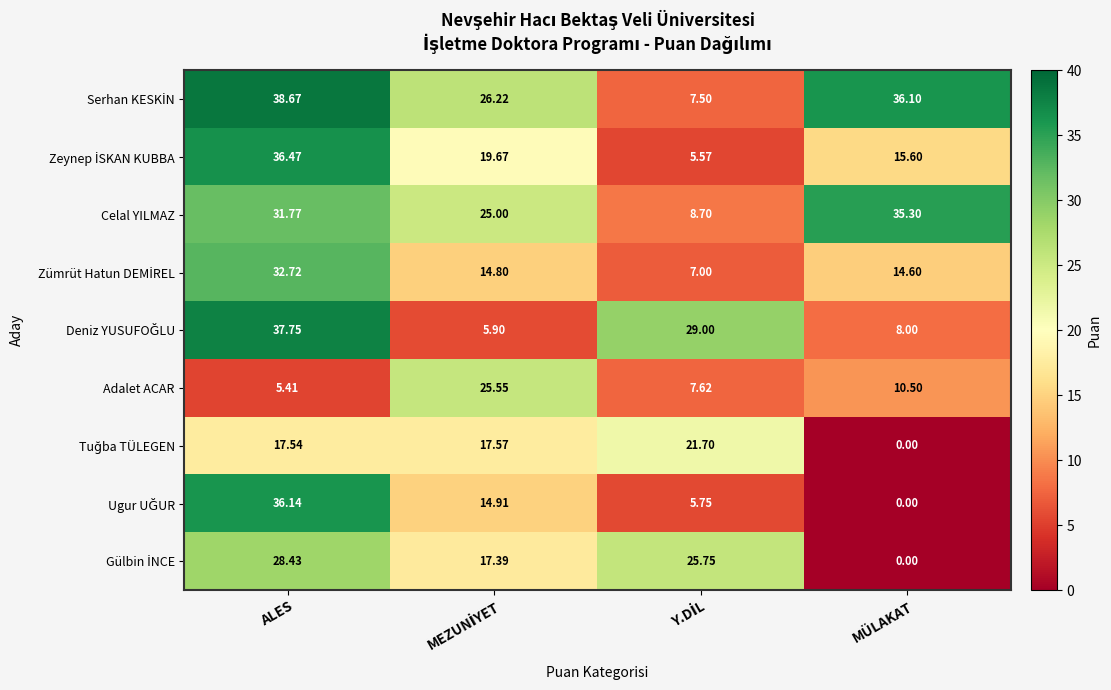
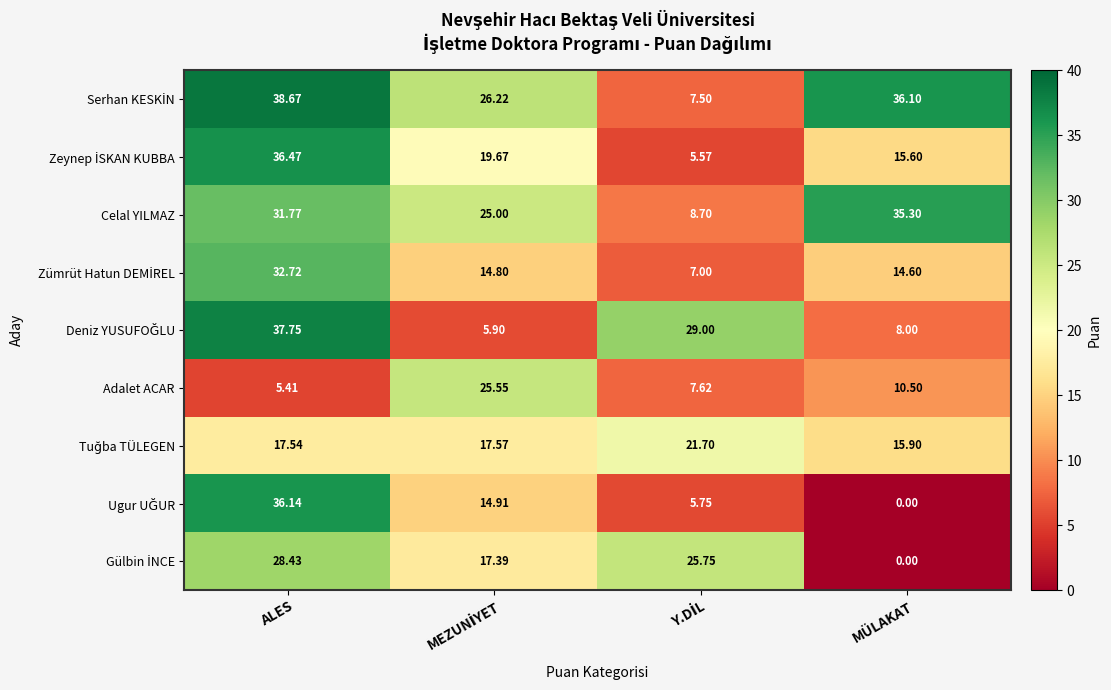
Tuğba TÜLEGEN, MÜLAKAT: 0.00 -> 15.90
